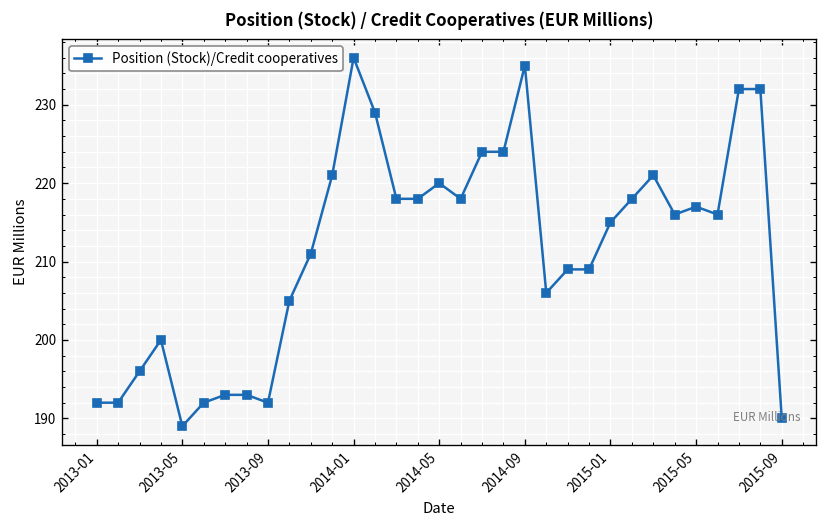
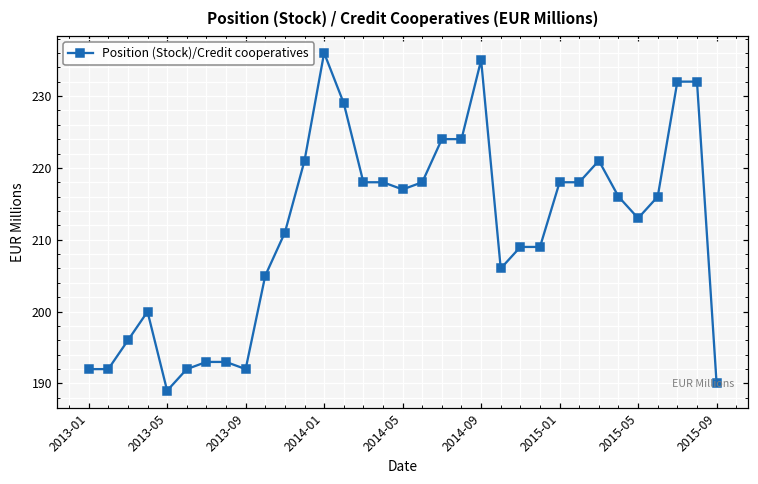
2014-05: 220 -> 217
2015-01: 215 -> 218
2015-05: 217 -> 213
